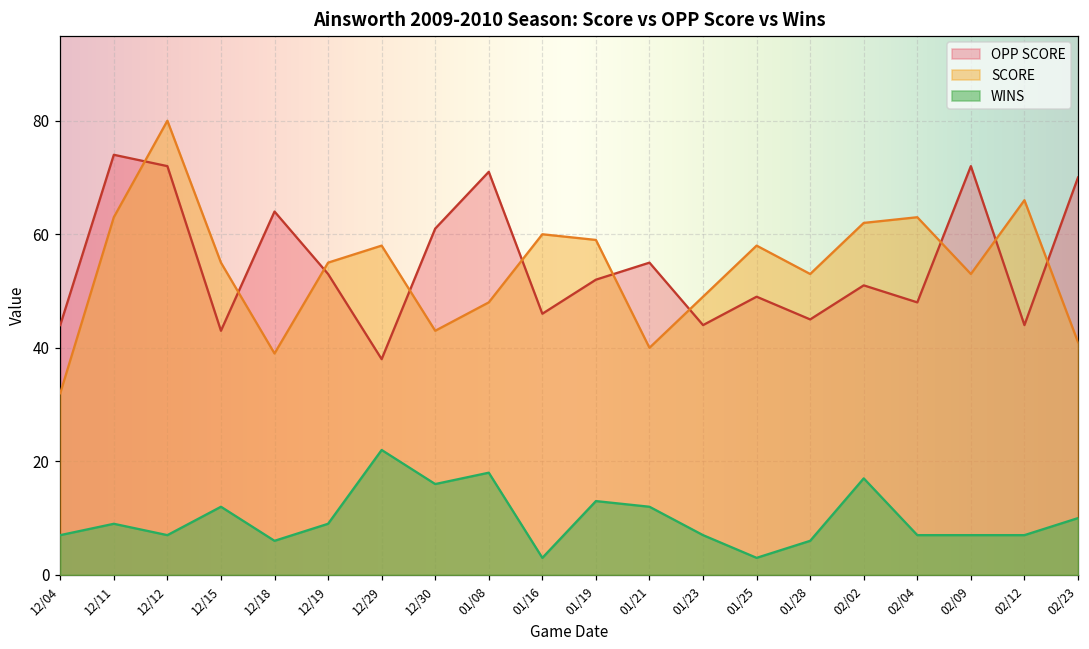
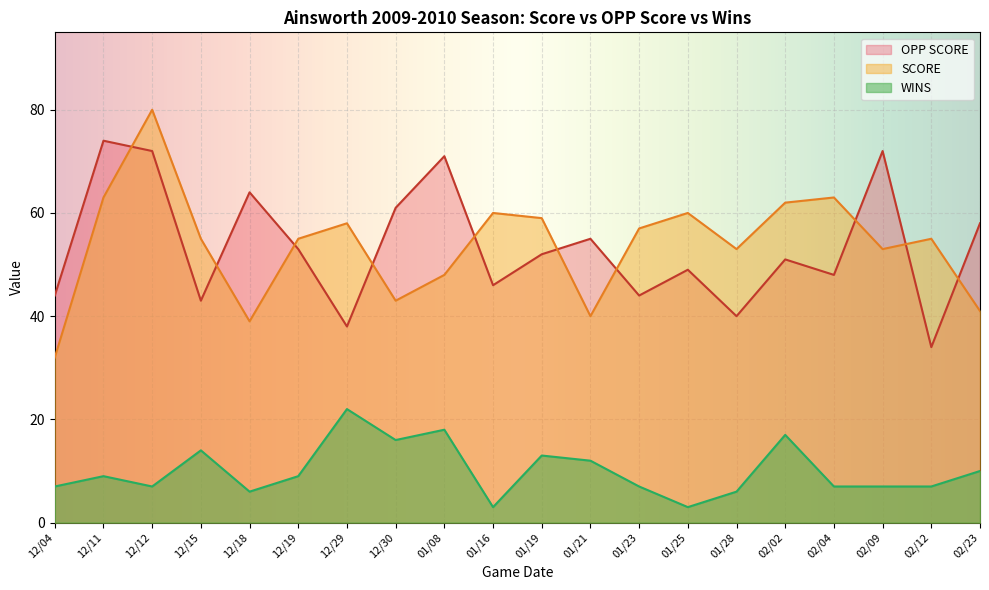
WINS, 12/15: 12 -> 14
SCORE, 01/23: 49 -> 57
SCORE, 01/25: 58 -> 60
OPP SCORE, 01/28: 45 -> 40
OPP SCORE, 02/12: 44 -> 34
SCORE, 02/12: 66 -> 55
OPP SCORE, 02/23: 70 -> 58
